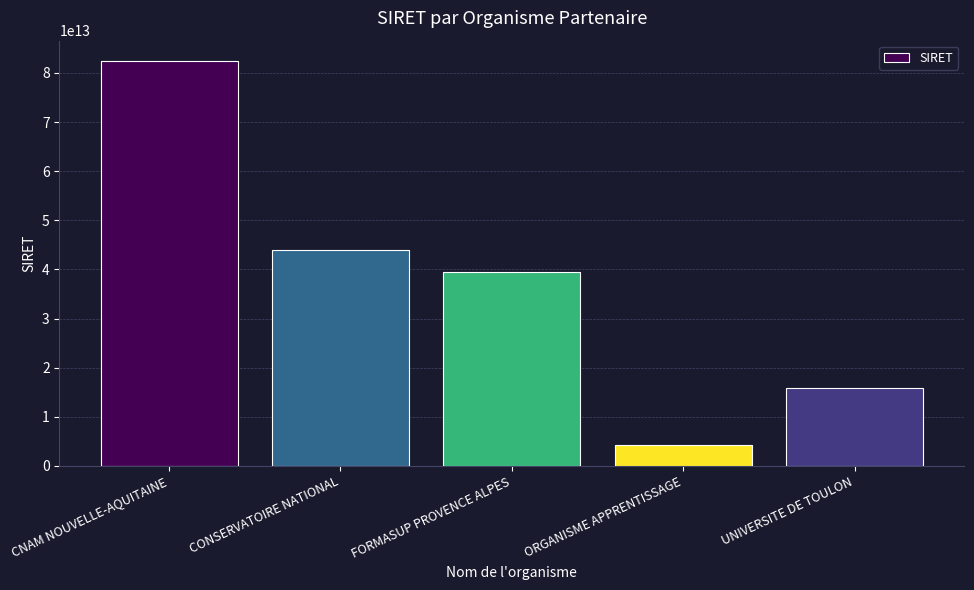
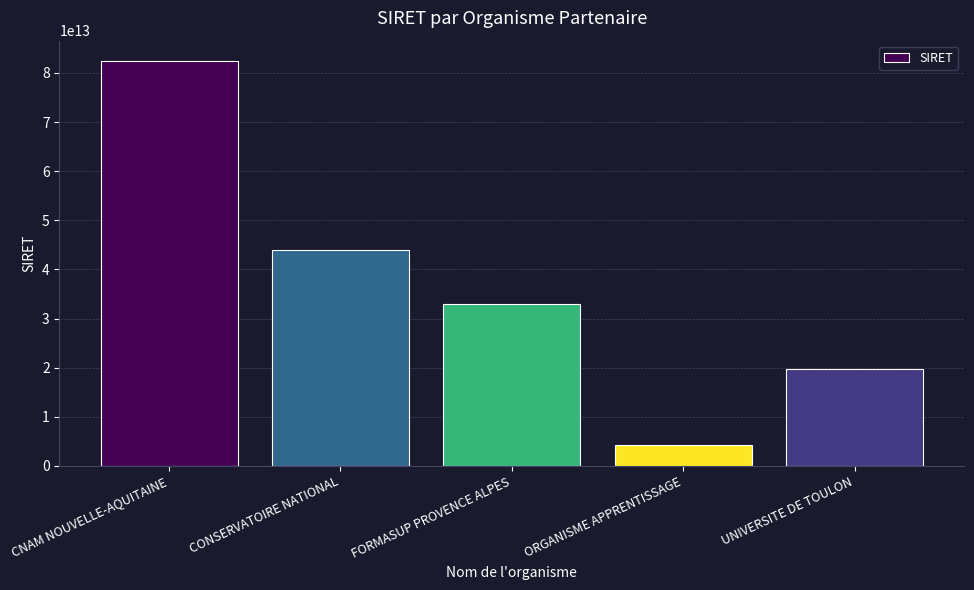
FORMASUP PROVENCE ALPES: 39000000000000 -> 33000000000000
UNIVERSITE DE TOULON: 16000000000000 -> 20000000000000
